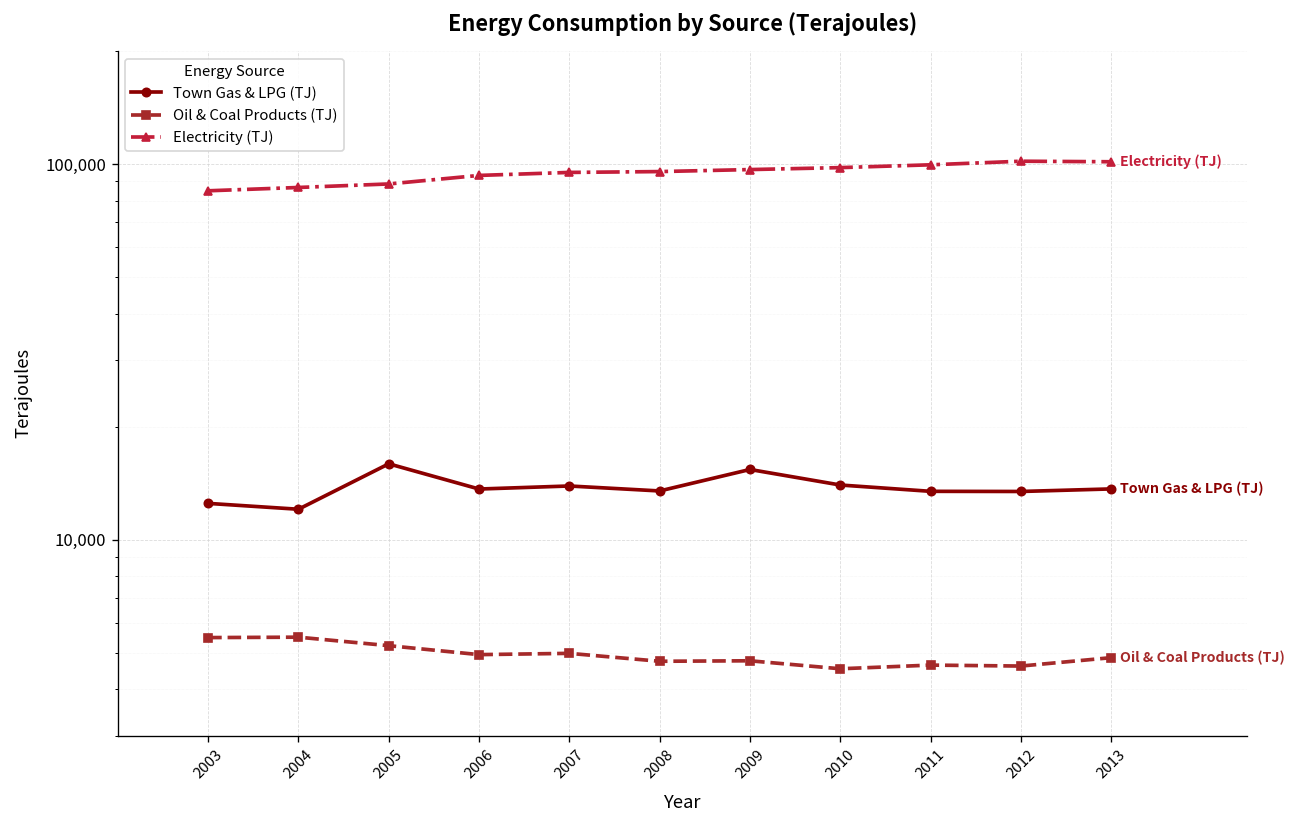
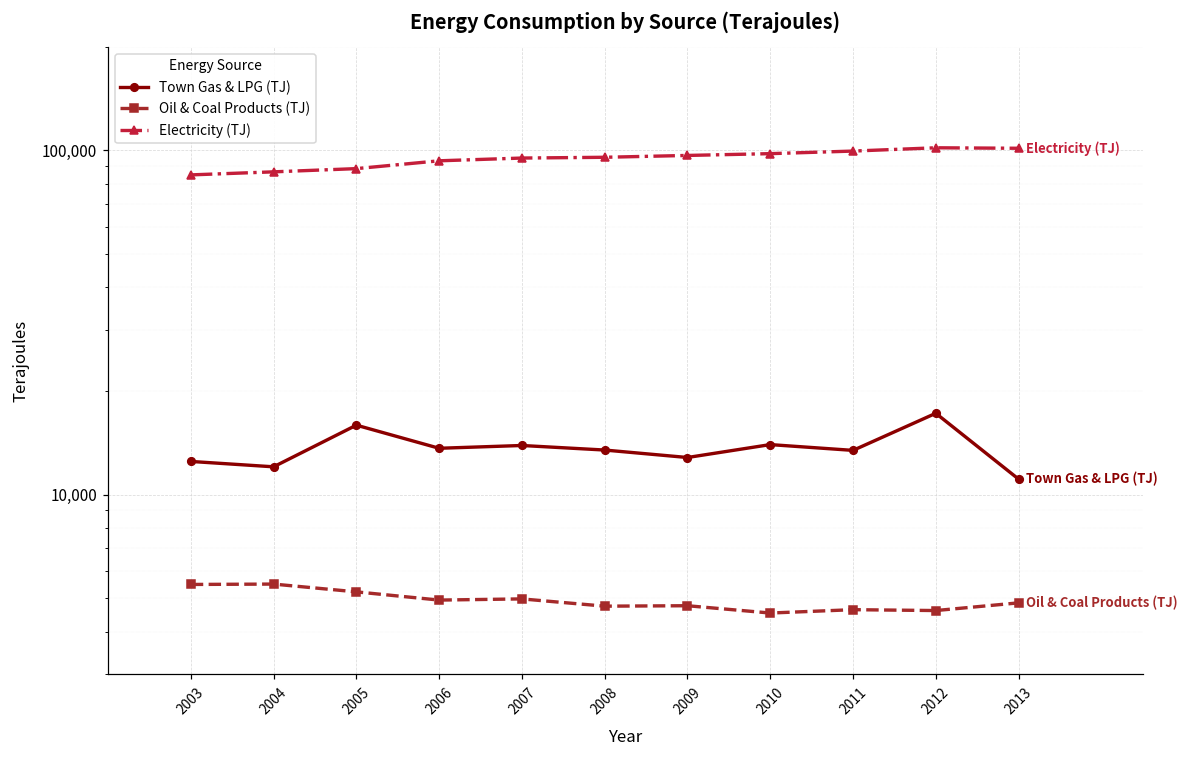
Town Gas & LPG (TJ), 2009: 15,000 -> 12,800
Town Gas & LPG (TJ), 2012: 13,400 -> 17,000
Town Gas & LPG (TJ), 2013: 14,000 -> 11,100
